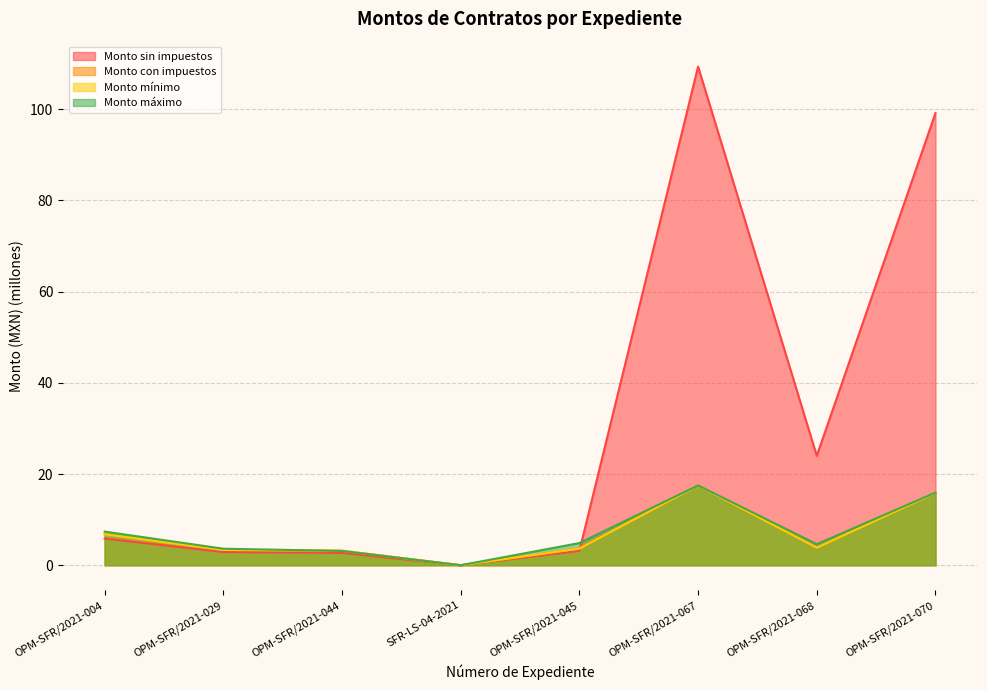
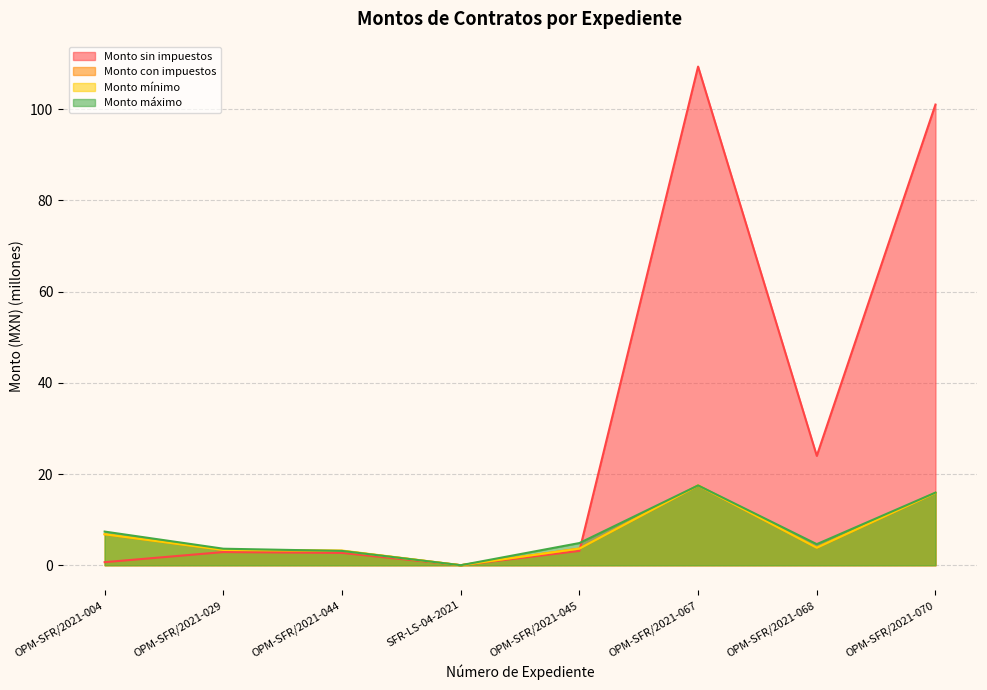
Monto sin impuestos, OPM-SFR/2021-004: 6 -> 1
Monto sin impuestos, OPM-SFR/2021-070: 99 -> 101
